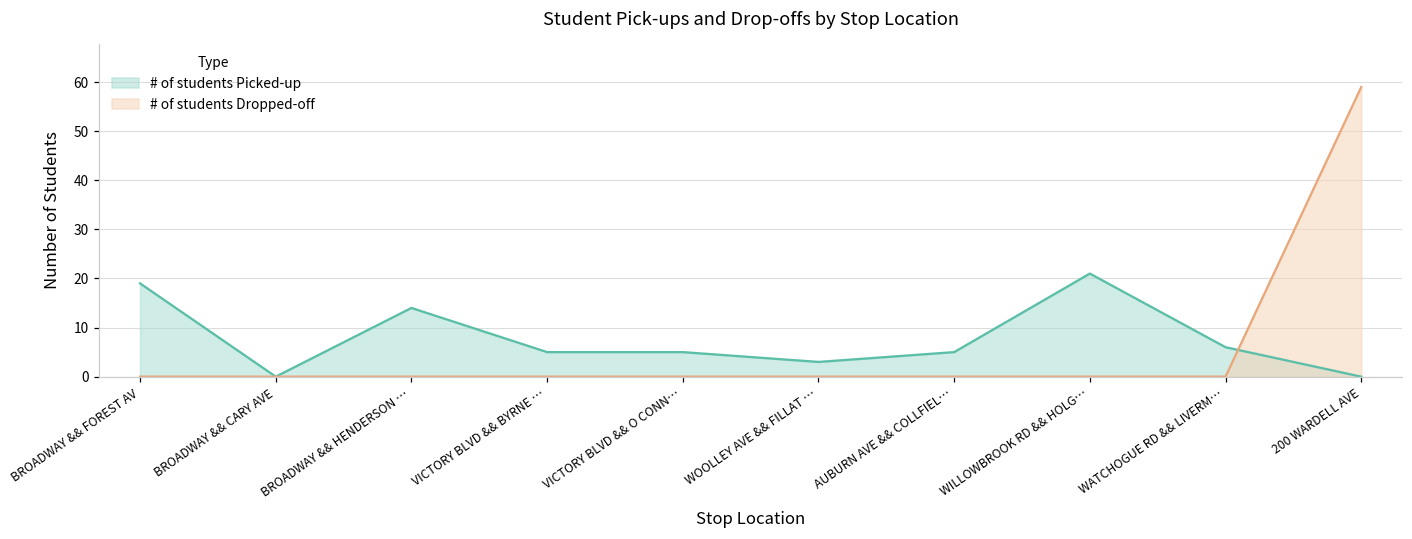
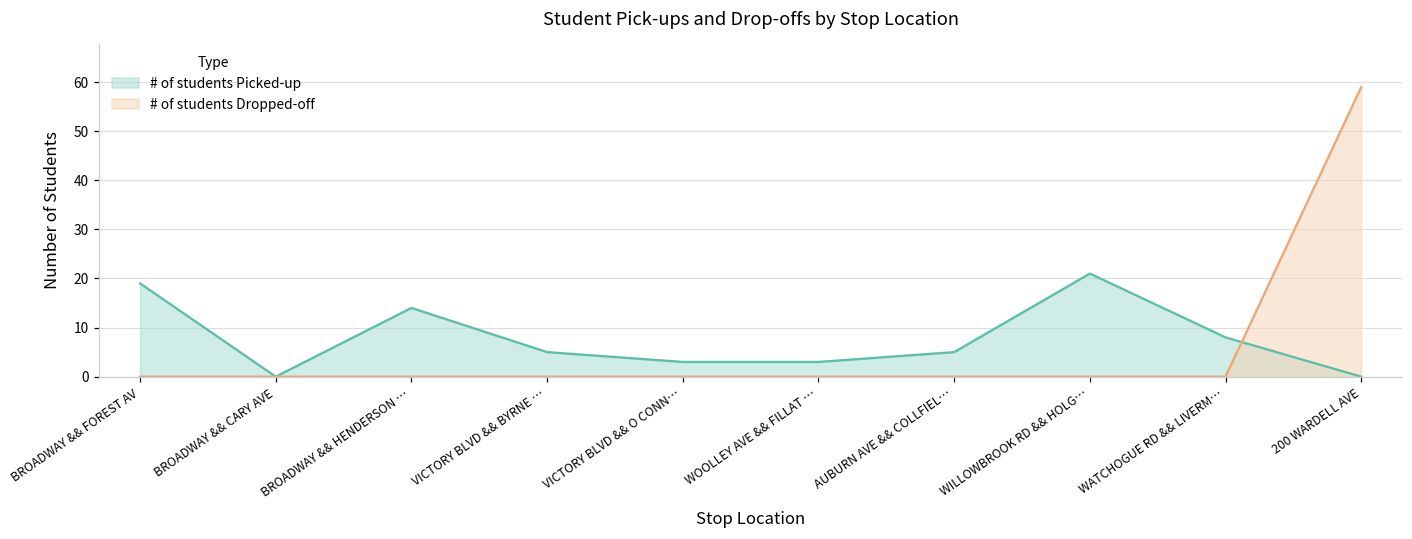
# of students Picked-up, VICTORY BLVD && O CONN…: 5 -> 3
# of students Picked-up, WATCHOGUE RD && LIVERM…: 6 -> 8
